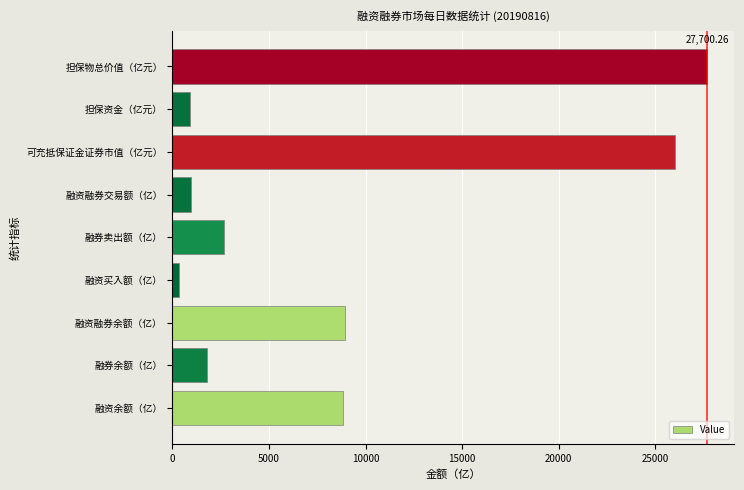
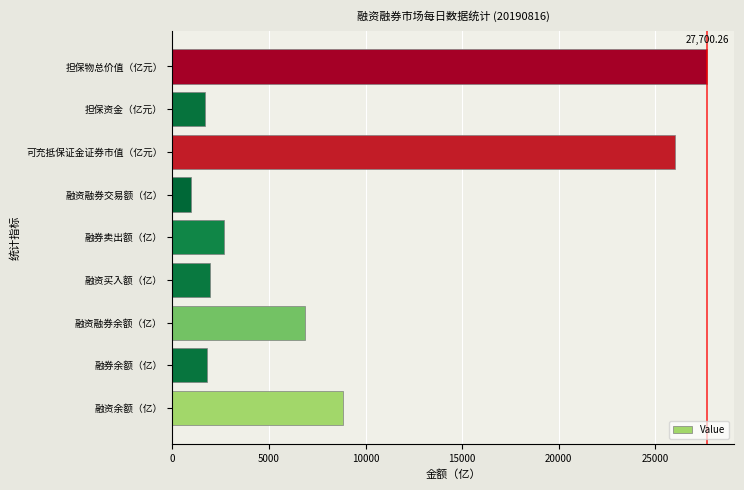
担保资金（亿元）: 900 -> 1700
融资买入额（亿）: 300 -> 1900
融资融券余额（亿）: 8900 -> 6900
